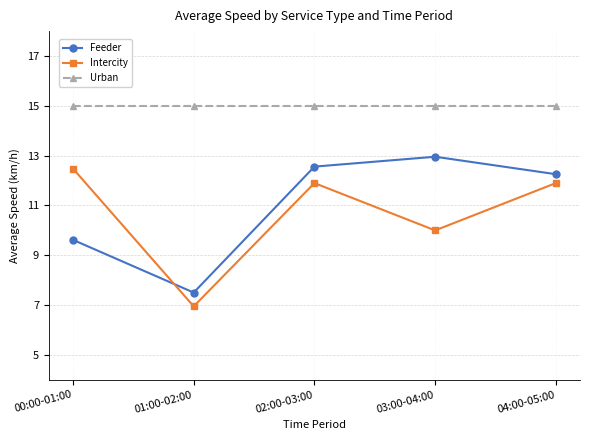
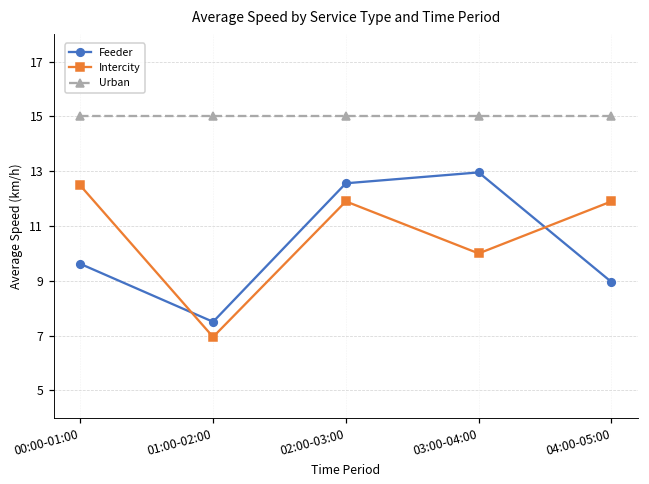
Feeder, 04:00-05:00: 12.3 -> 9.0
